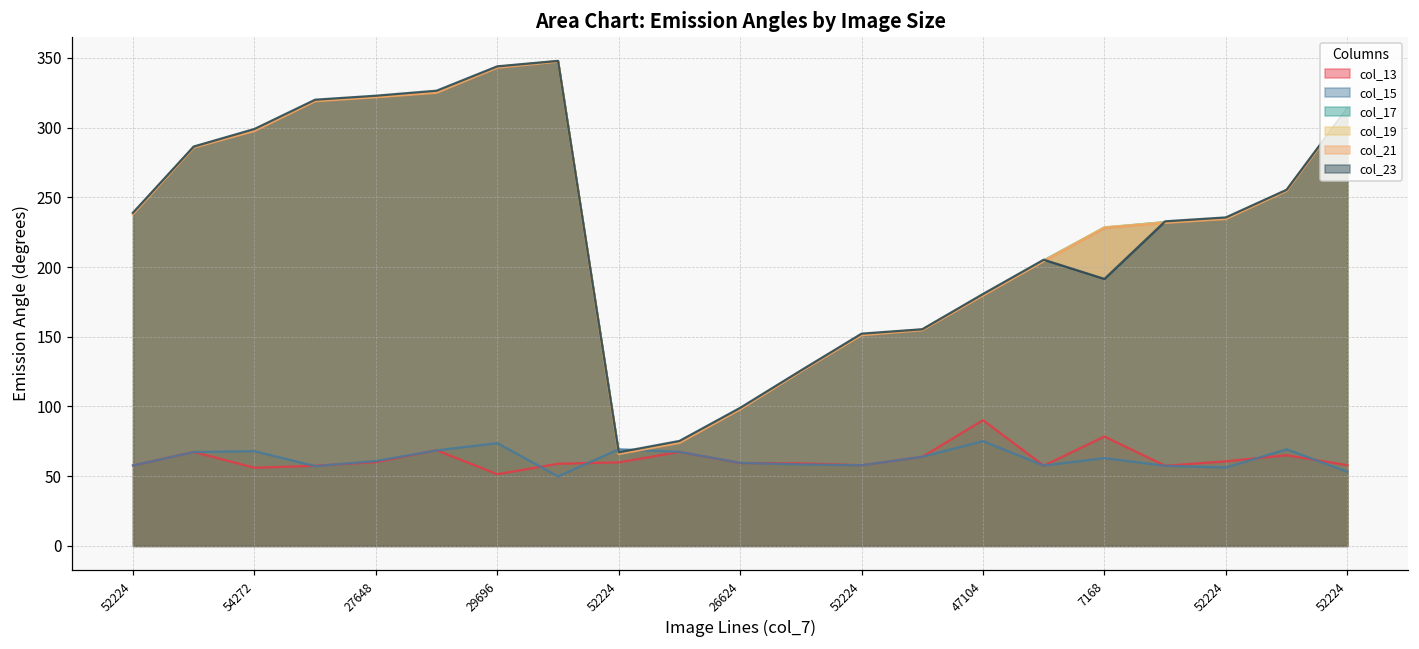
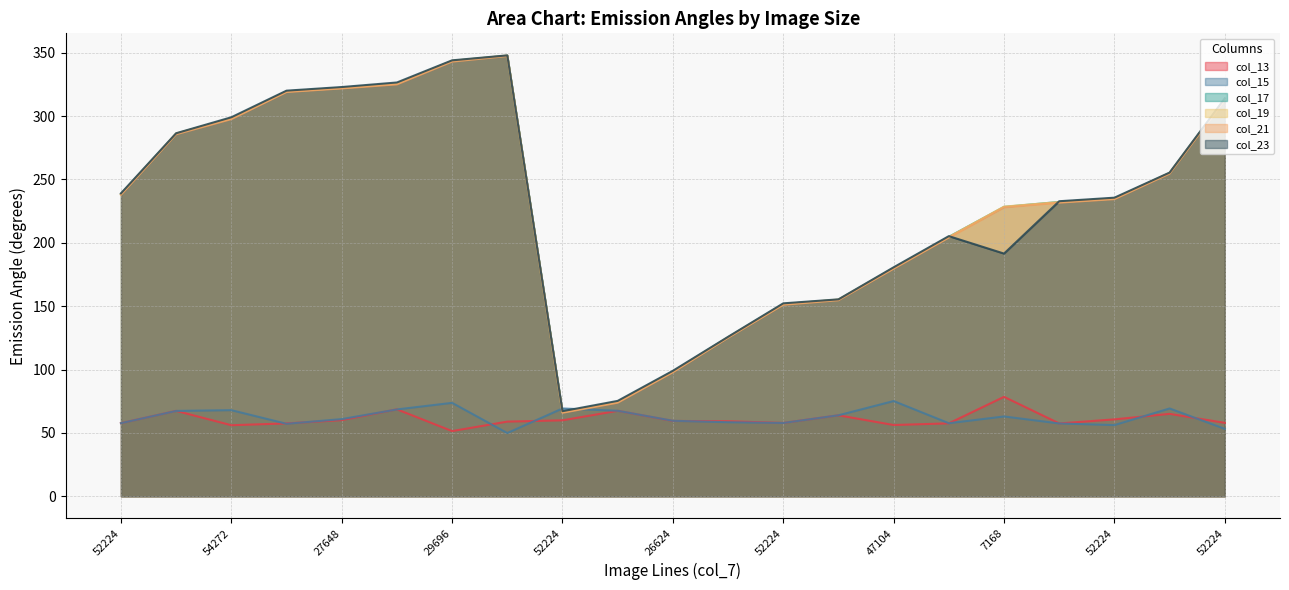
col_13, 47104: 90 -> 56
